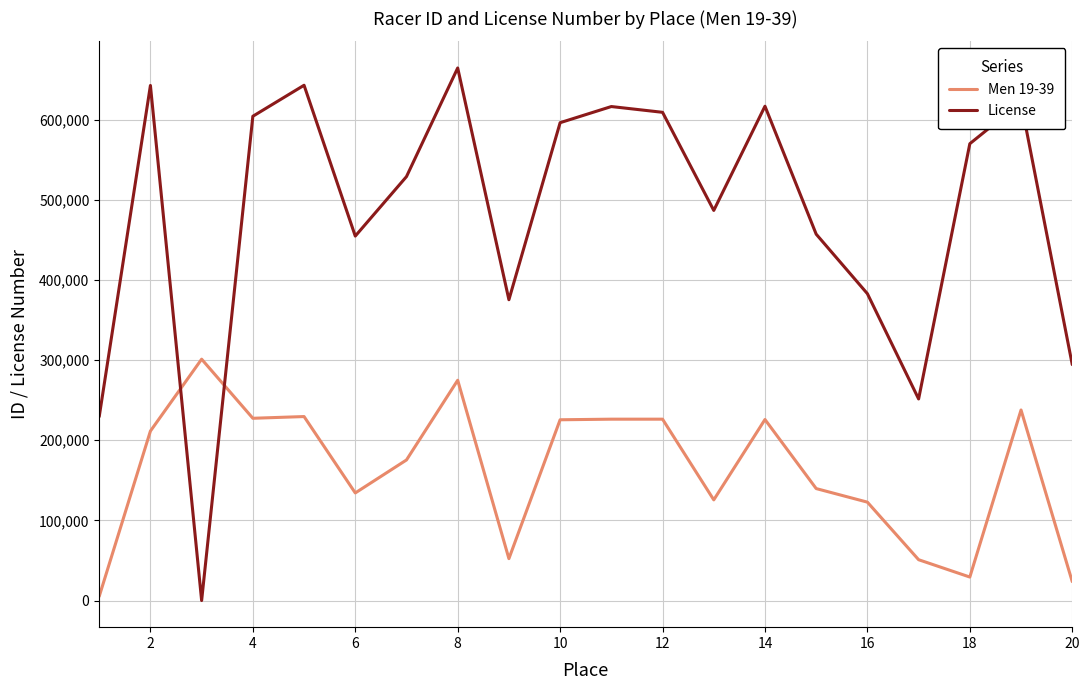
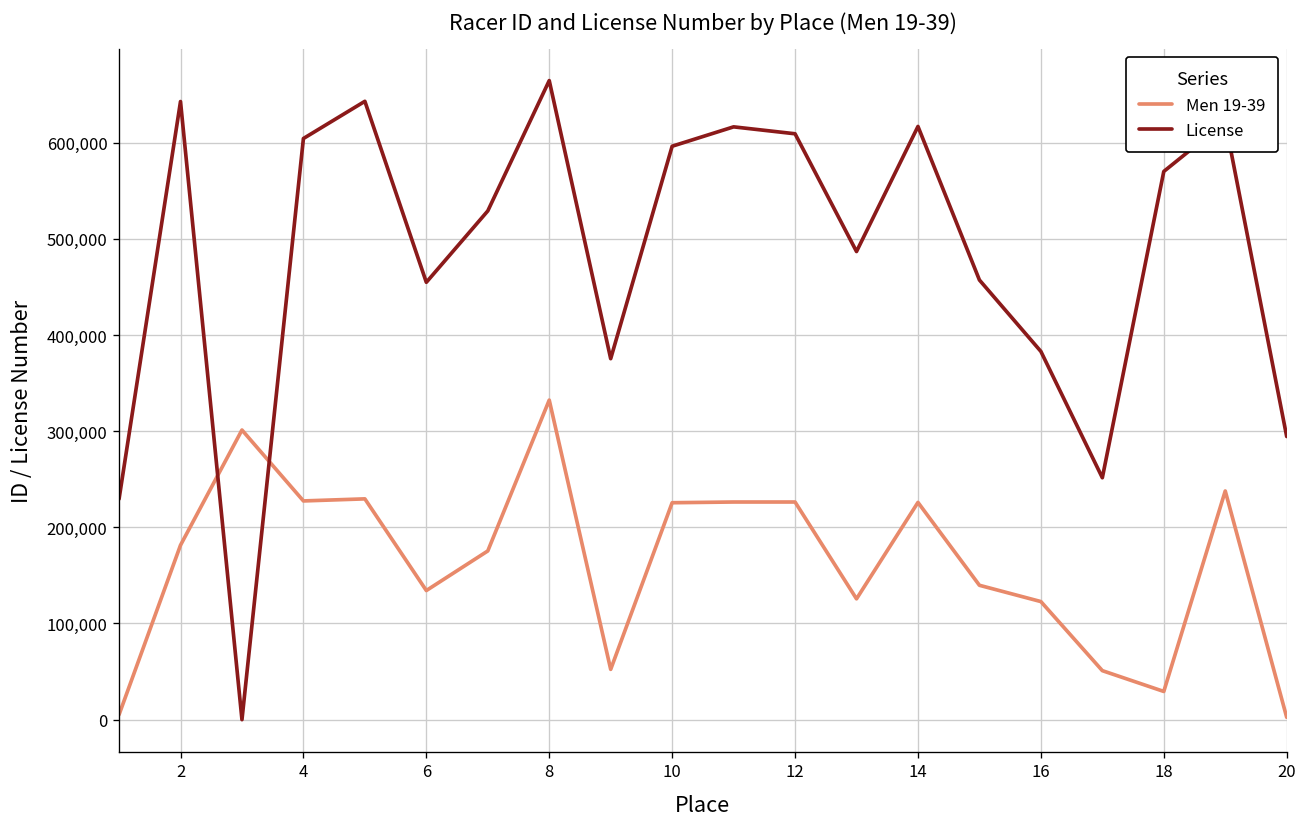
Men 19-39, 2: 210,000 -> 180,000
Men 19-39, 8: 270,000 -> 330,000
Men 19-39, 20: 20,000 -> 0
